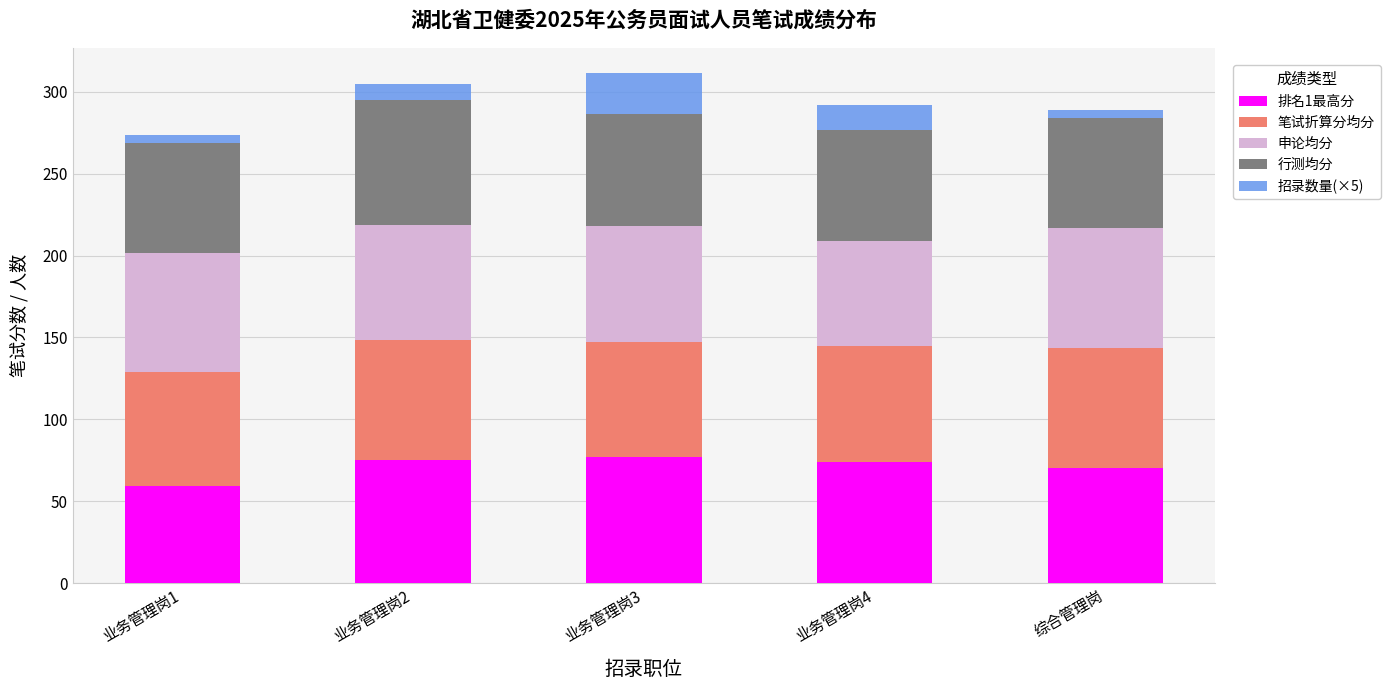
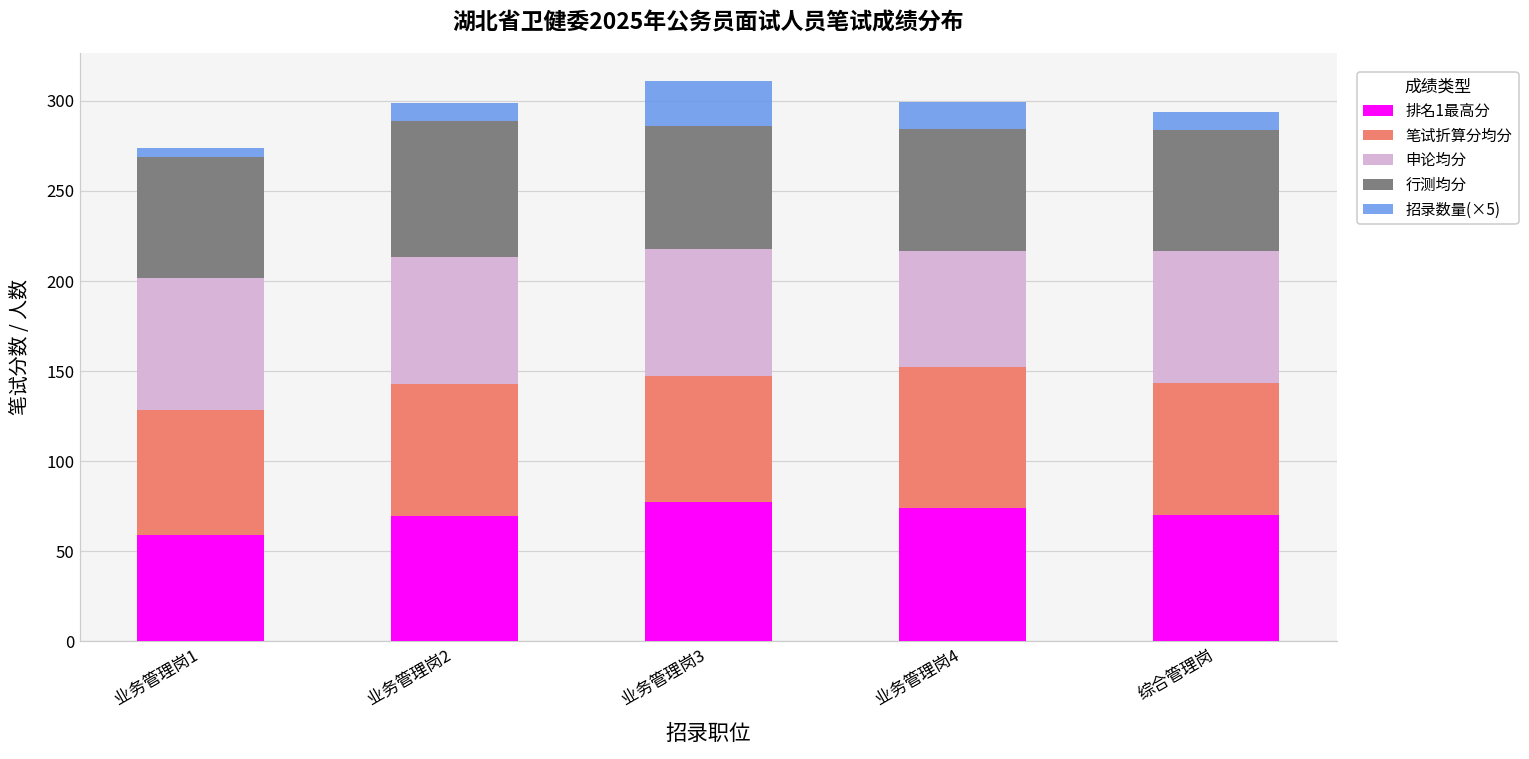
排名1最高分, 业务管理岗2: 75 -> 70
笔试折算分均分, 业务管理岗4: 70 -> 78
招录数量(×5), 综合管理岗: 5 -> 10
